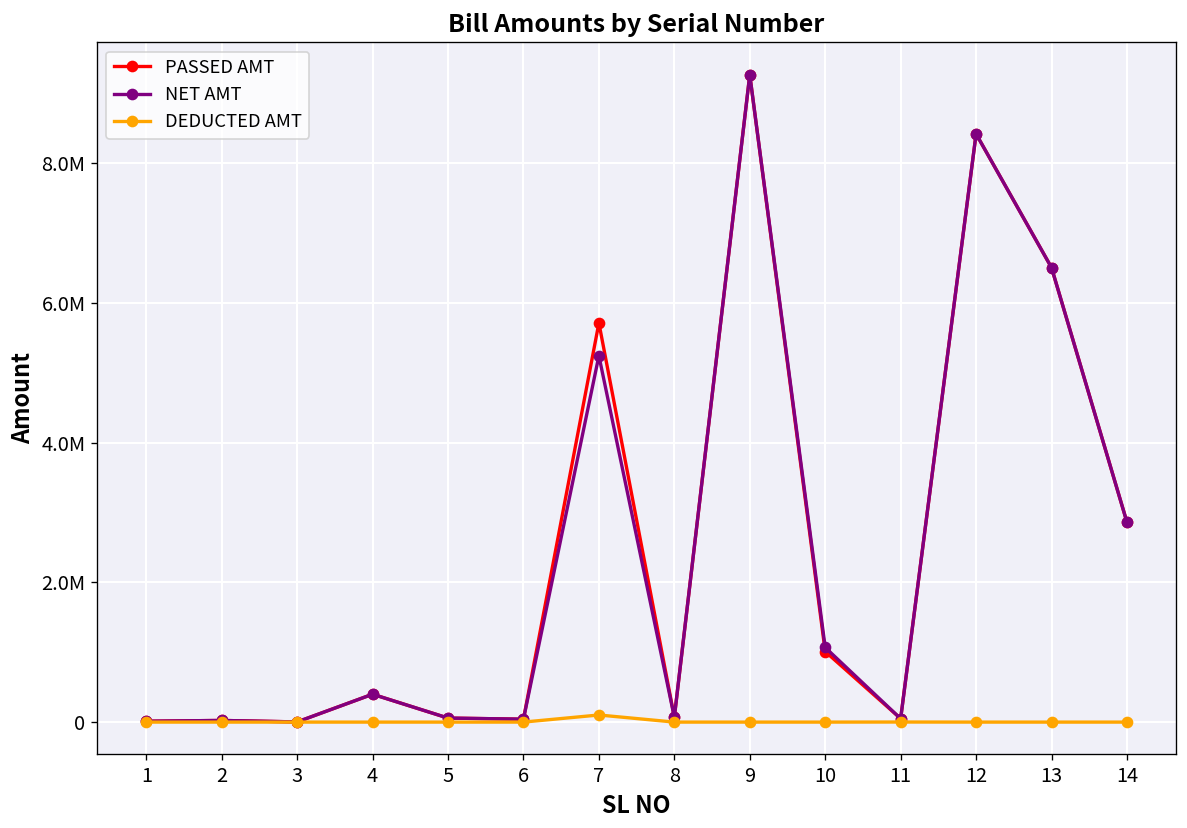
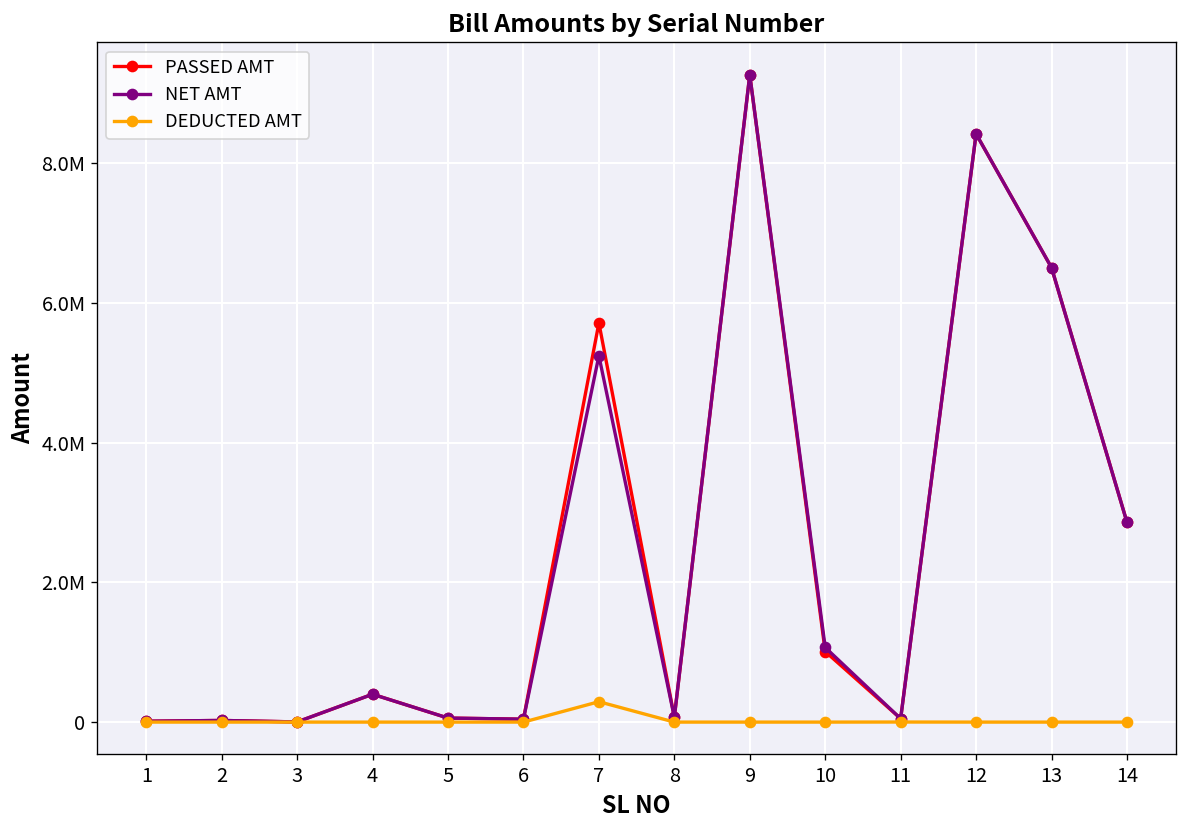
DEDUCTED AMT, 7: 100000 -> 300000
